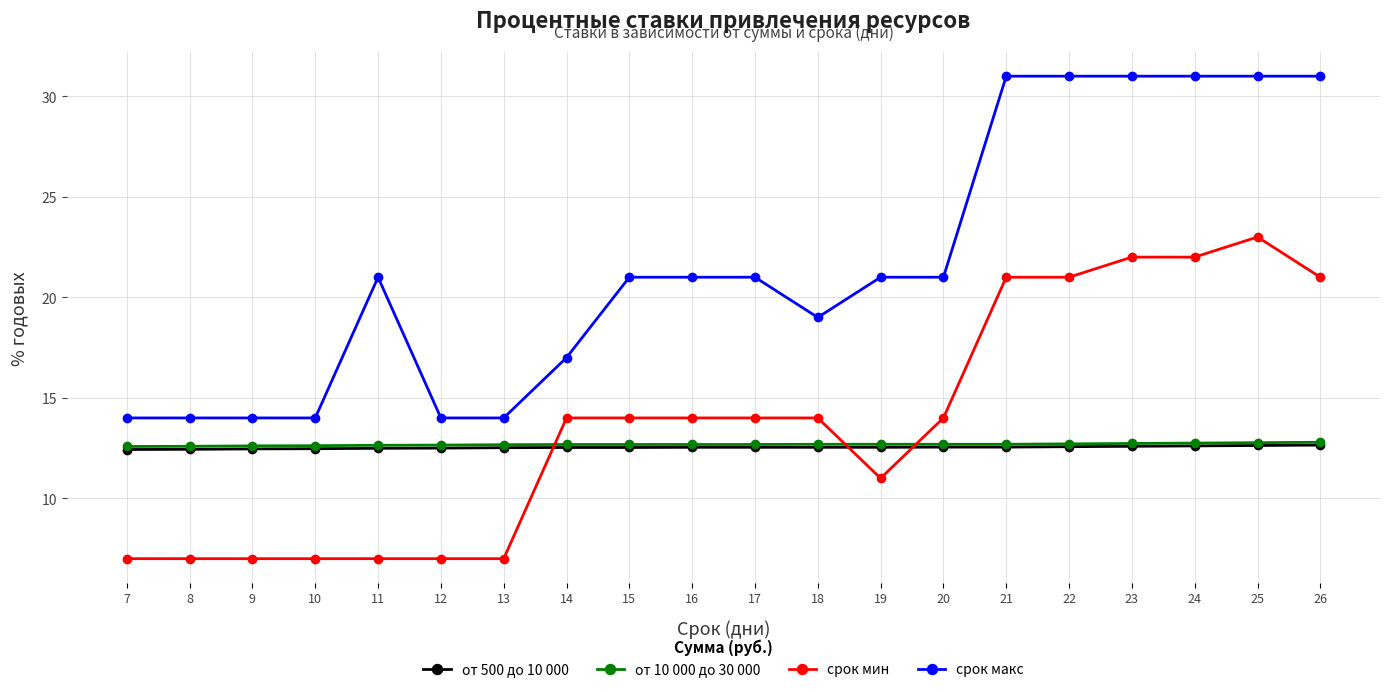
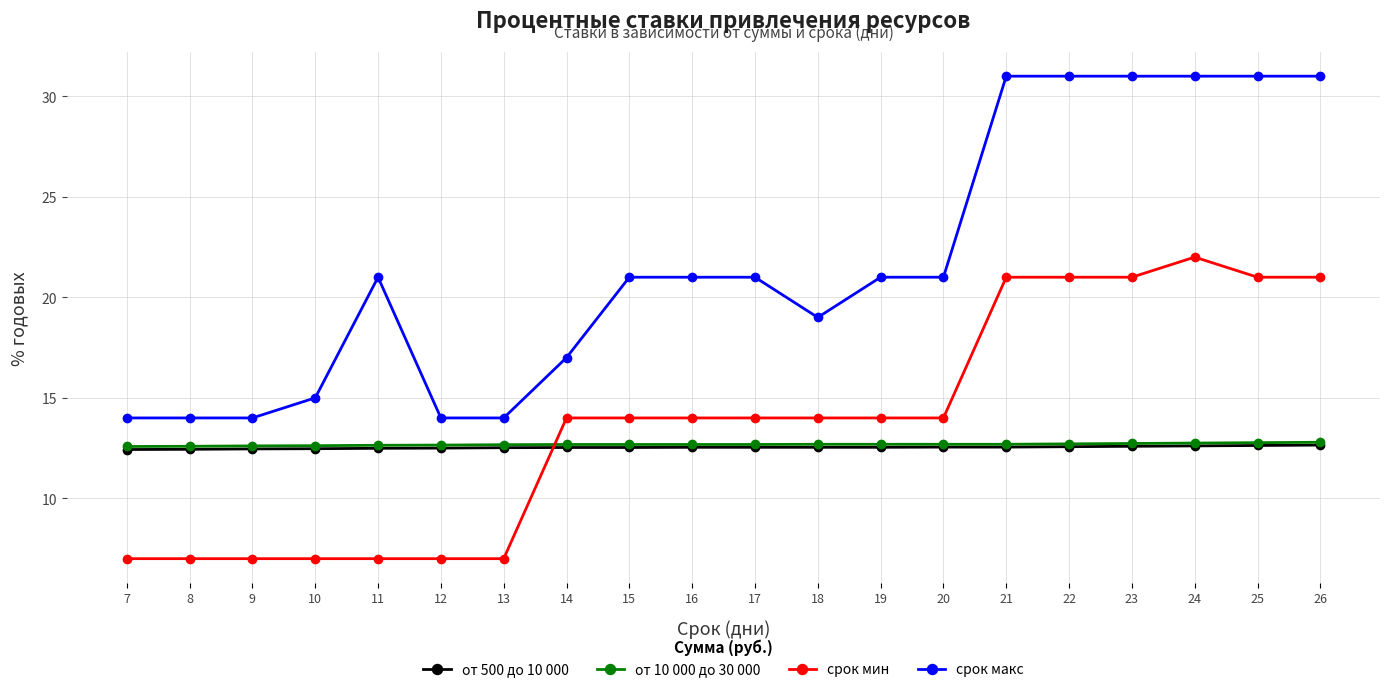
срок макс, 10: 14 -> 15
срок мин, 19: 11 -> 14
срок мин, 23: 22 -> 21
срок мин, 25: 23 -> 21
